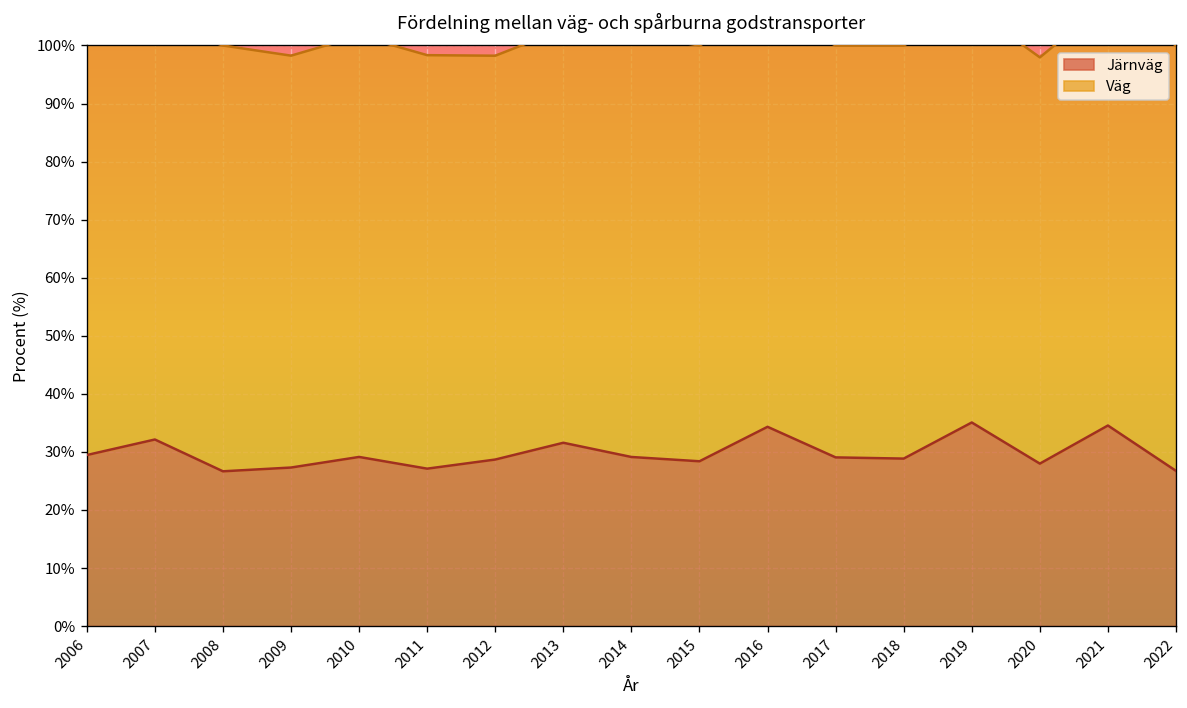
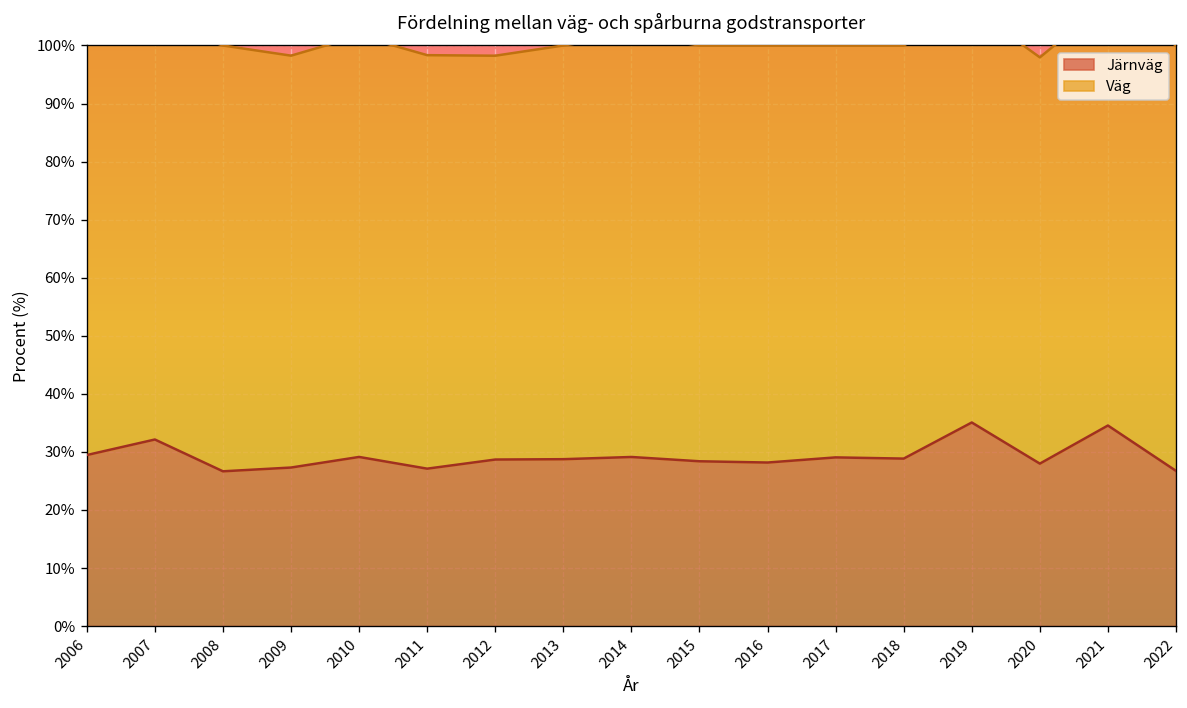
Järnväg, 2013: 32% -> 29%
Järnväg, 2016: 34% -> 28%
